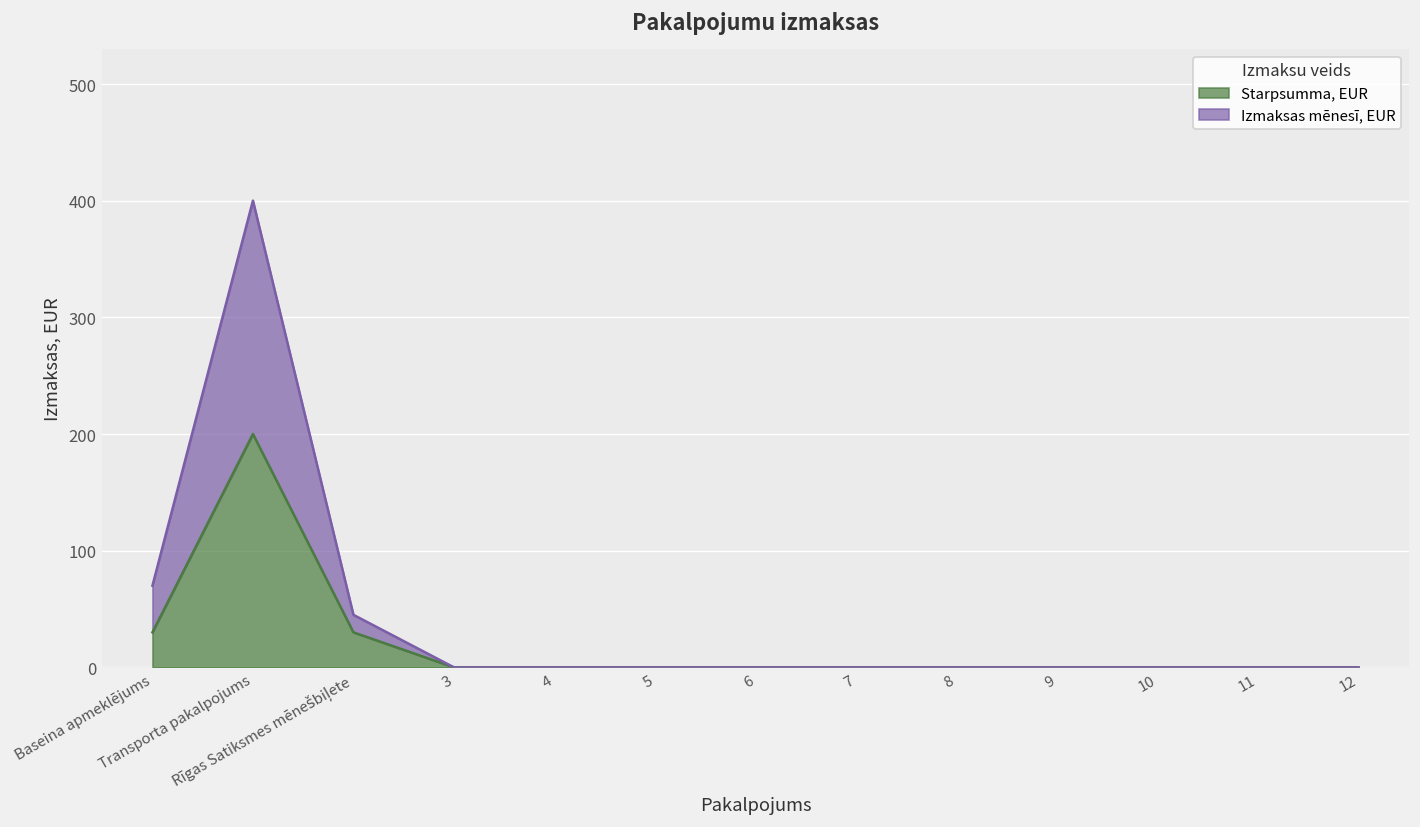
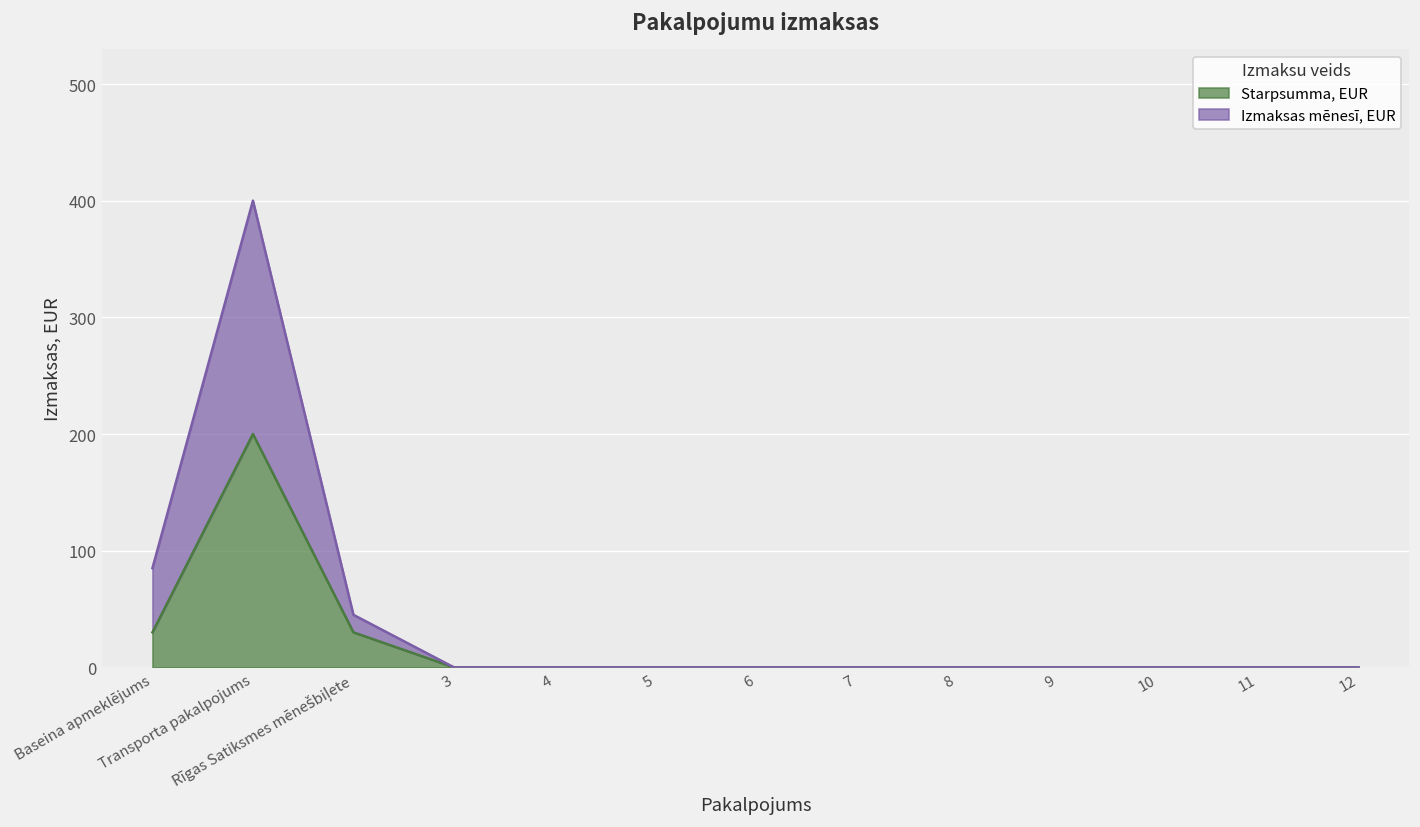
Izmaksas mēnesī, EUR, Baseina apmeklējums: 40 -> 60
